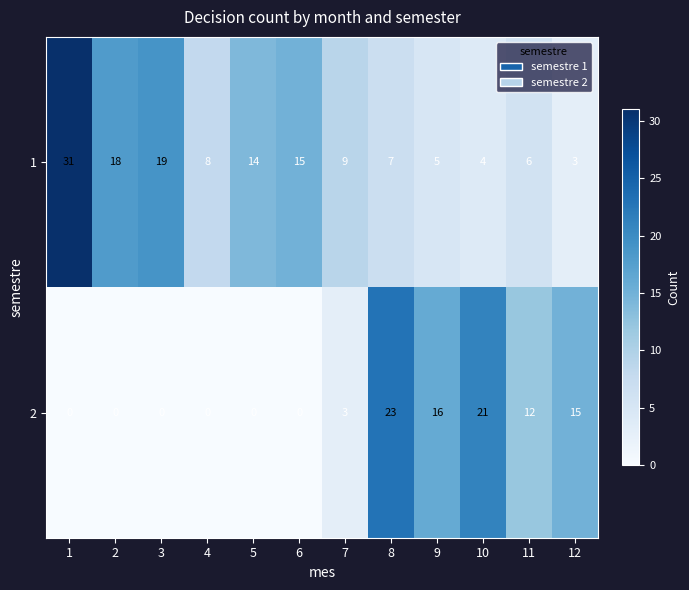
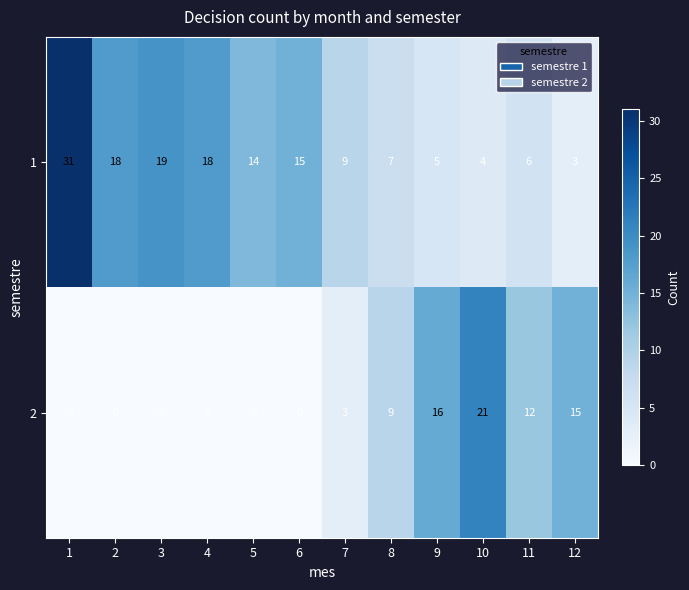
1, 4: 8 -> 18
2, 8: 23 -> 9
